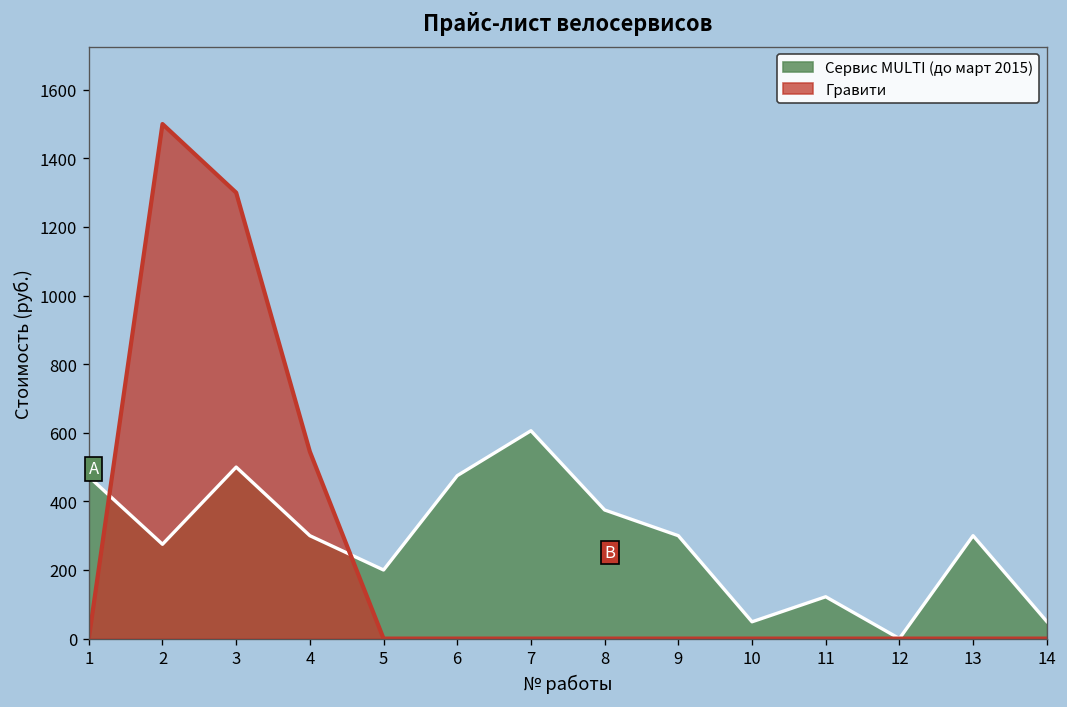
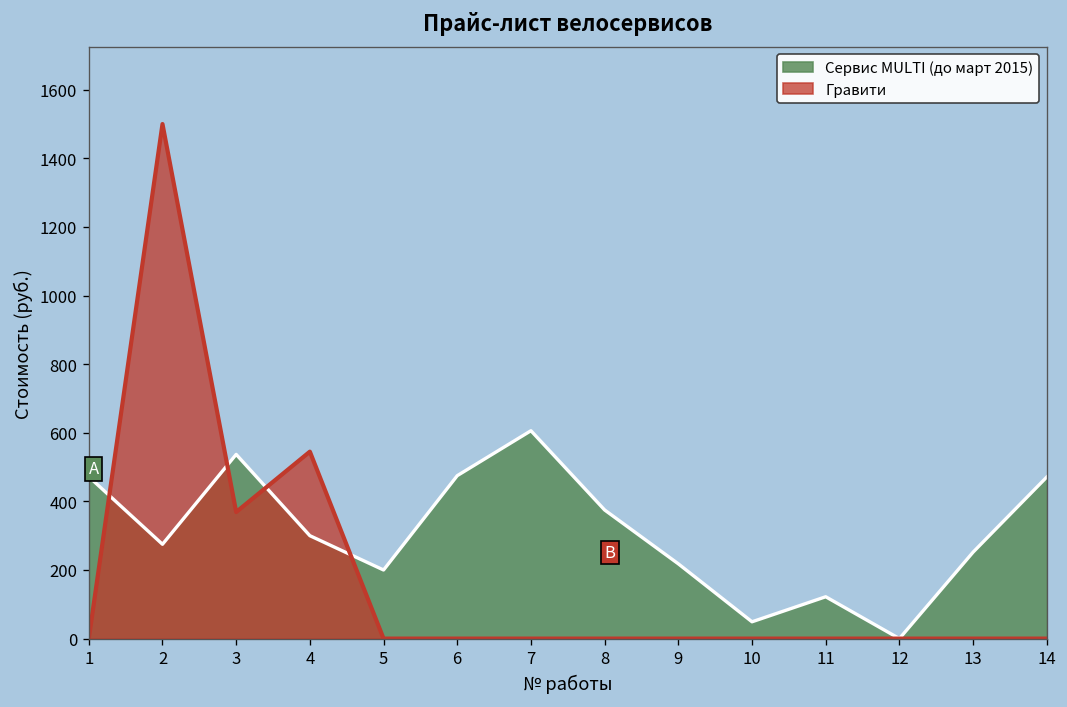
Сервис MULTI (до март 2015), 3: 500 -> 540
Гравити, 3: 1300 -> 370
Сервис MULTI (до март 2015), 9: 300 -> 220
Сервис MULTI (до март 2015), 13: 300 -> 250
Сервис MULTI (до март 2015), 14: 50 -> 470
